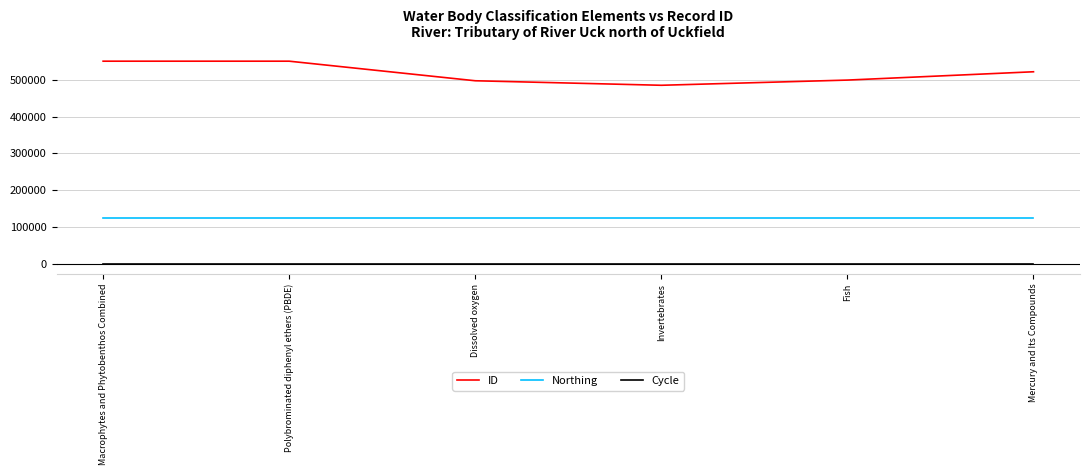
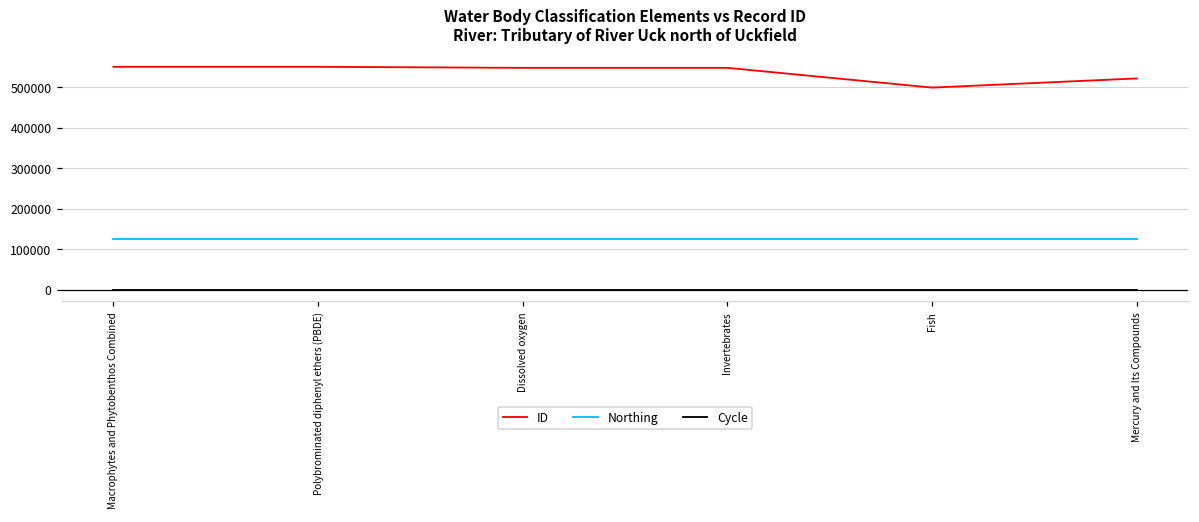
ID, Dissolved oxygen: 500000 -> 550000
ID, Invertebrates: 490000 -> 550000
